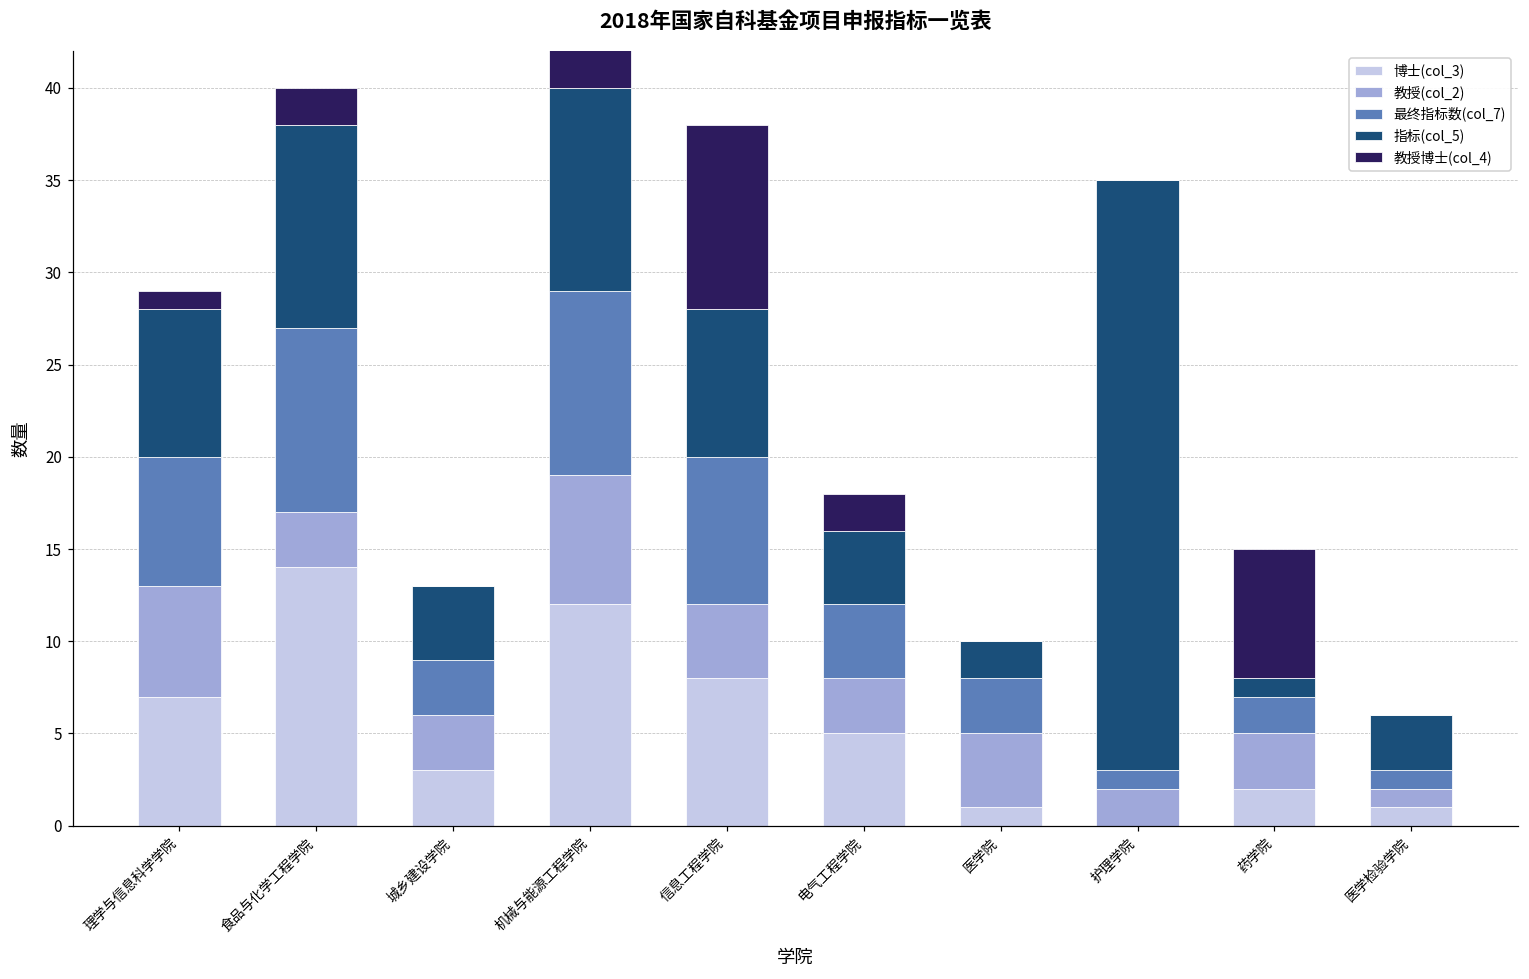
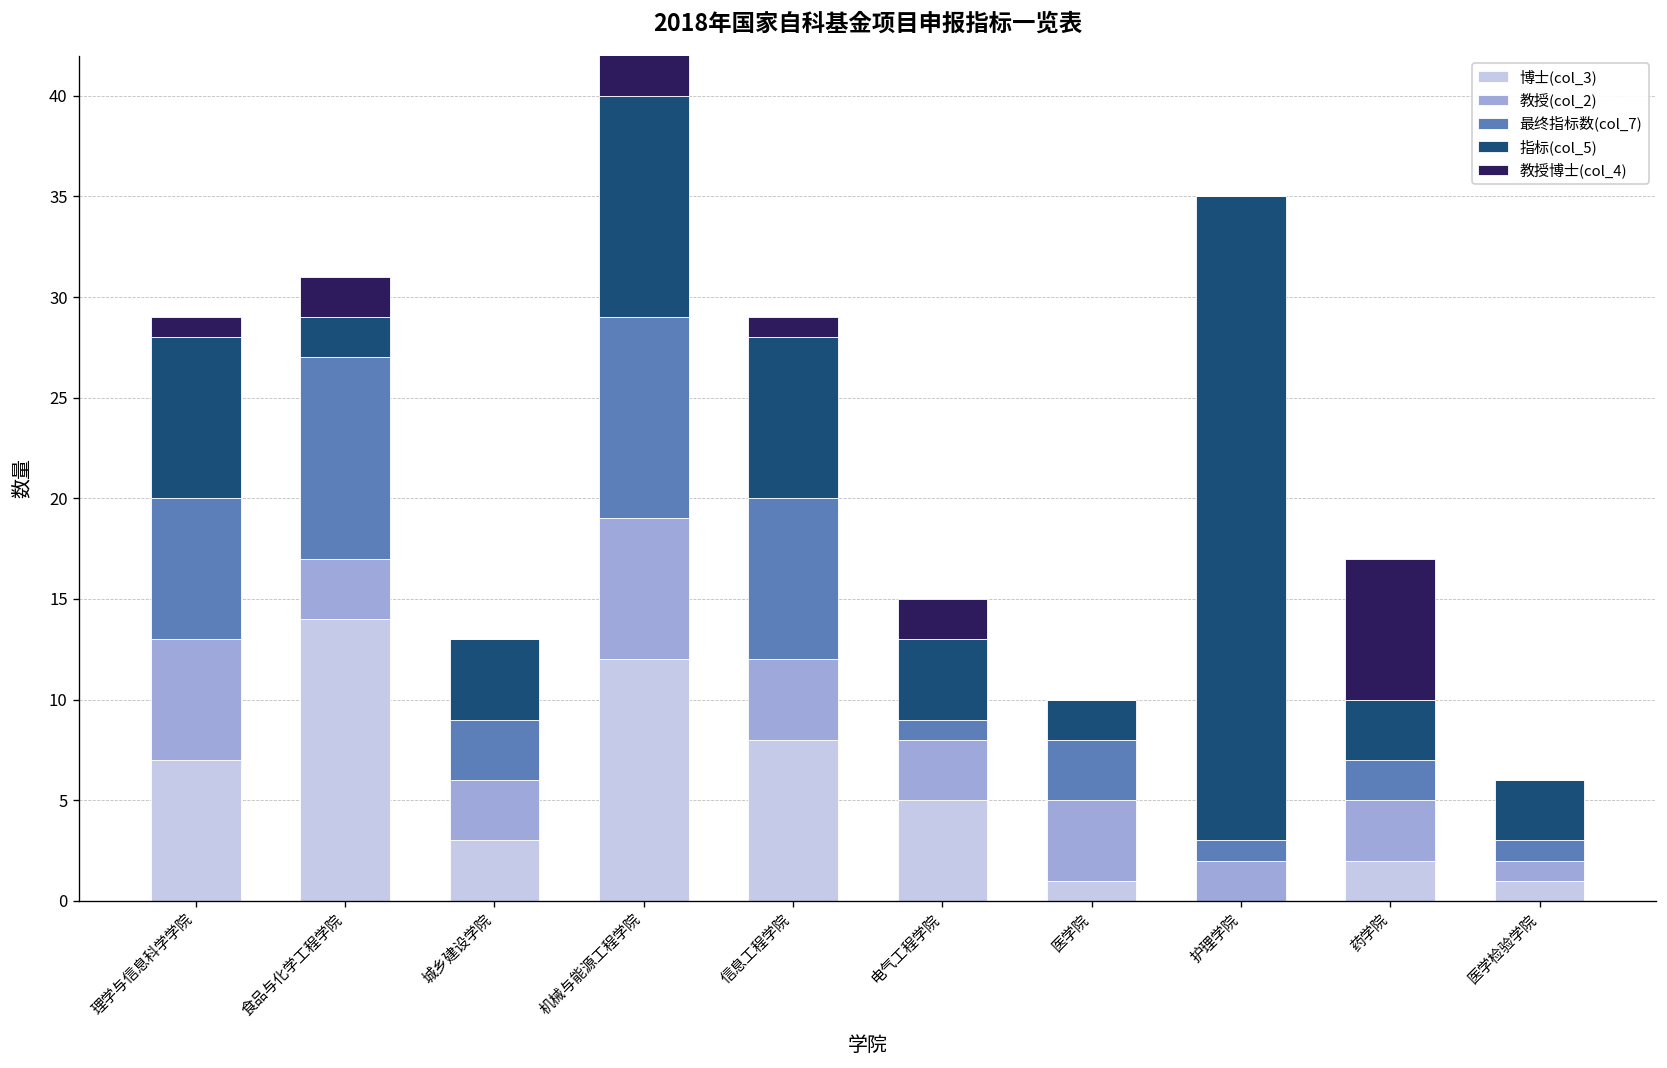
指标(col_5), 食品与化学工程学院: 11 -> 2
教授博士(col_4), 信息工程学院: 10 -> 1
最终指标数(col_7), 电气工程学院: 4 -> 1
指标(col_5), 药学院: 1 -> 3
